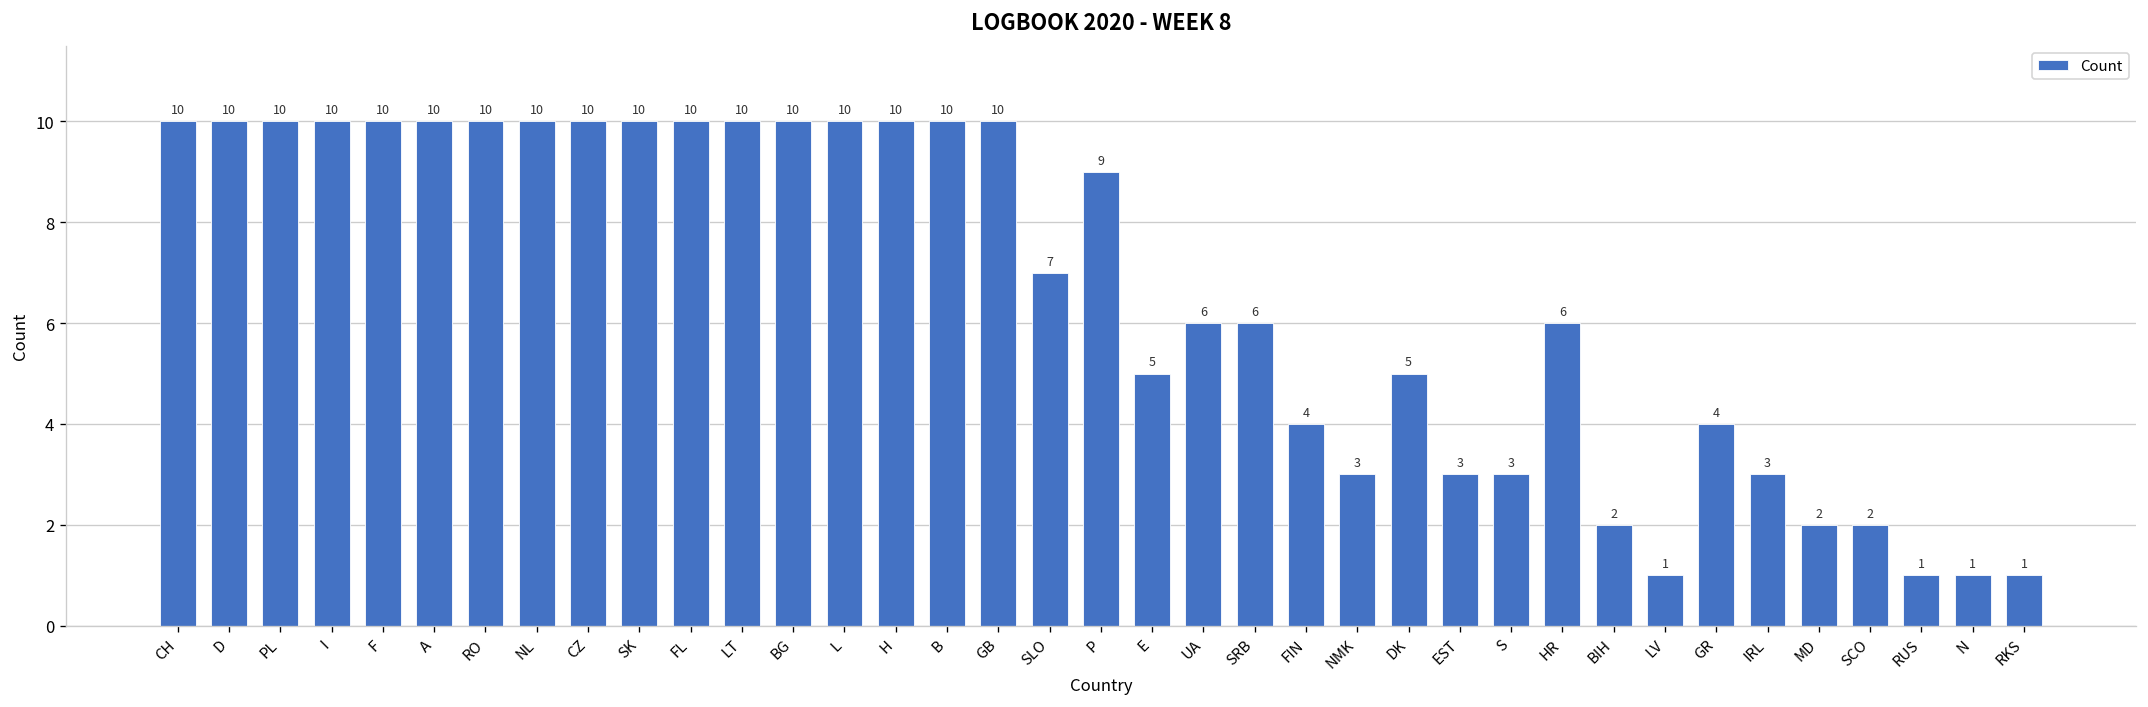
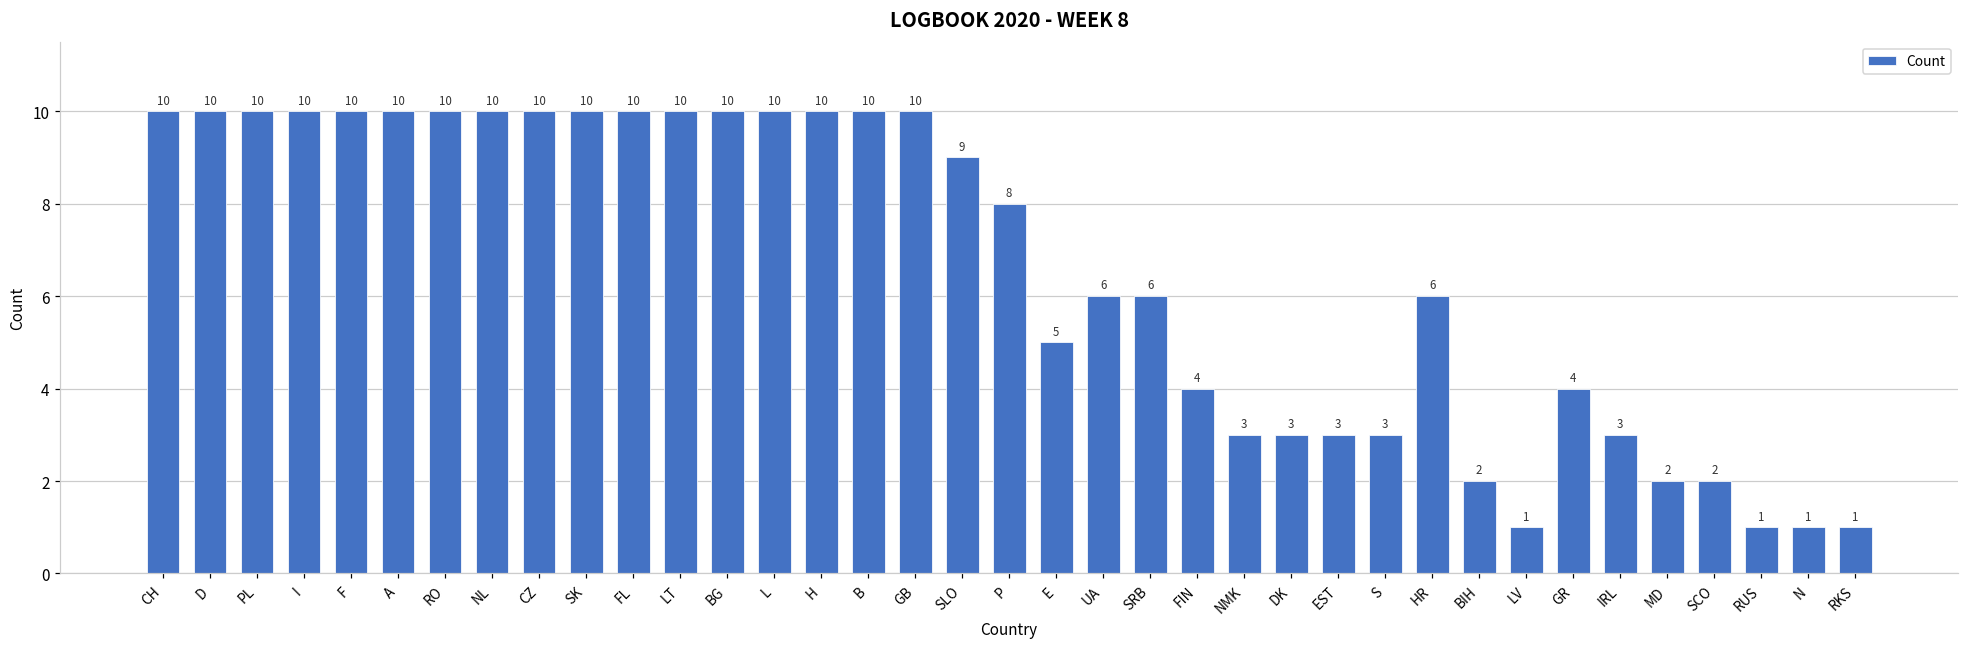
SLO: 7 -> 9
P: 9 -> 8
DK: 5 -> 3
